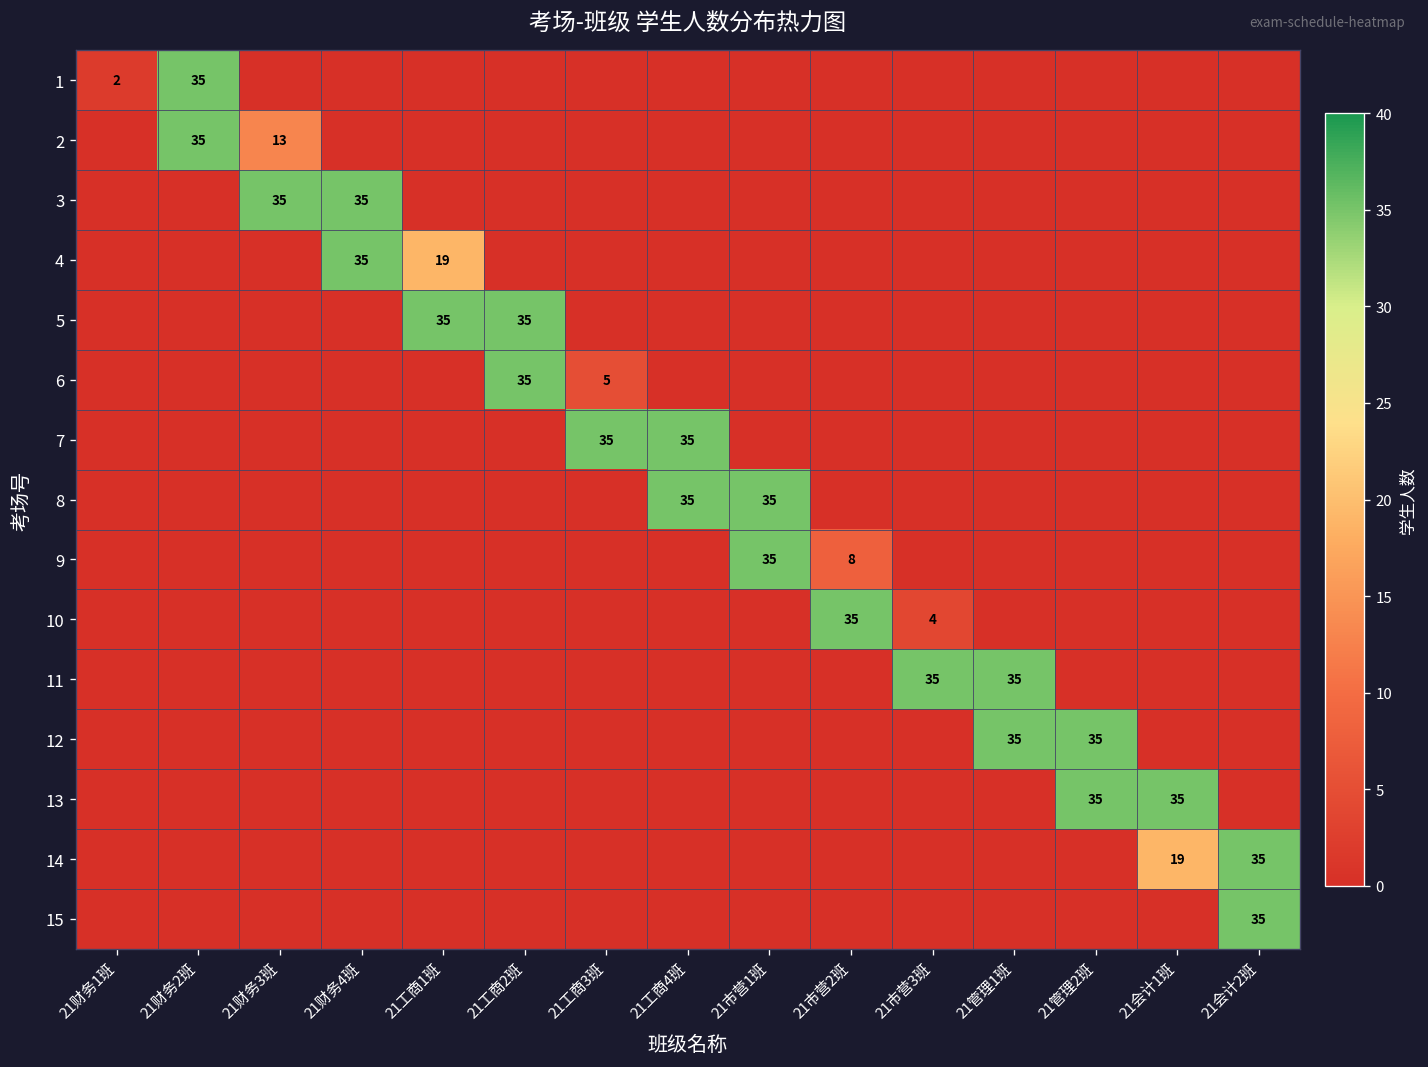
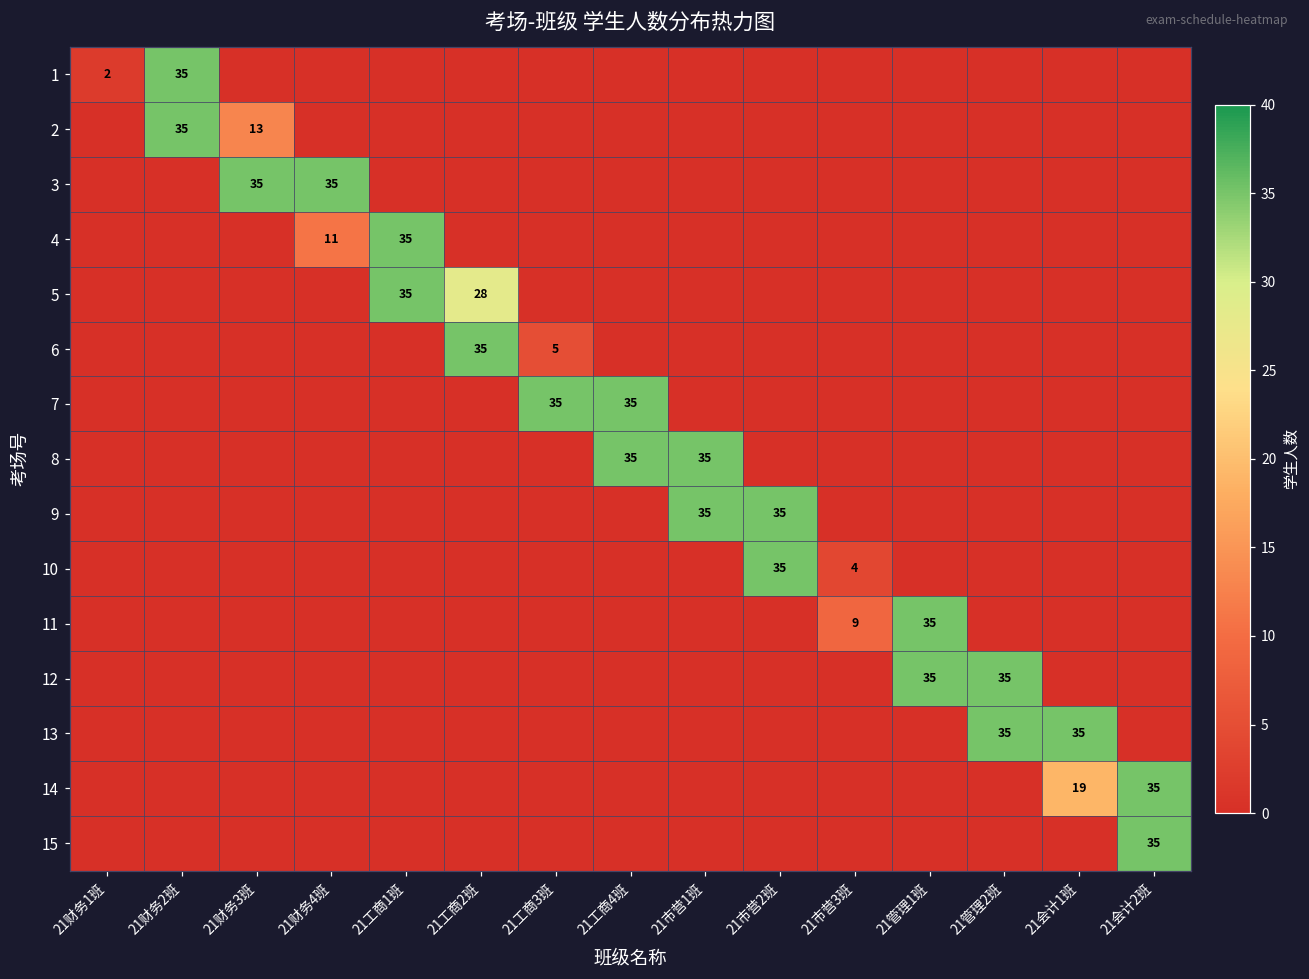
4, 21财务4班: 35 -> 11
4, 21工商1班: 19 -> 35
5, 21工商2班: 35 -> 28
9, 21市营2班: 8 -> 35
11, 21市营3班: 35 -> 9
